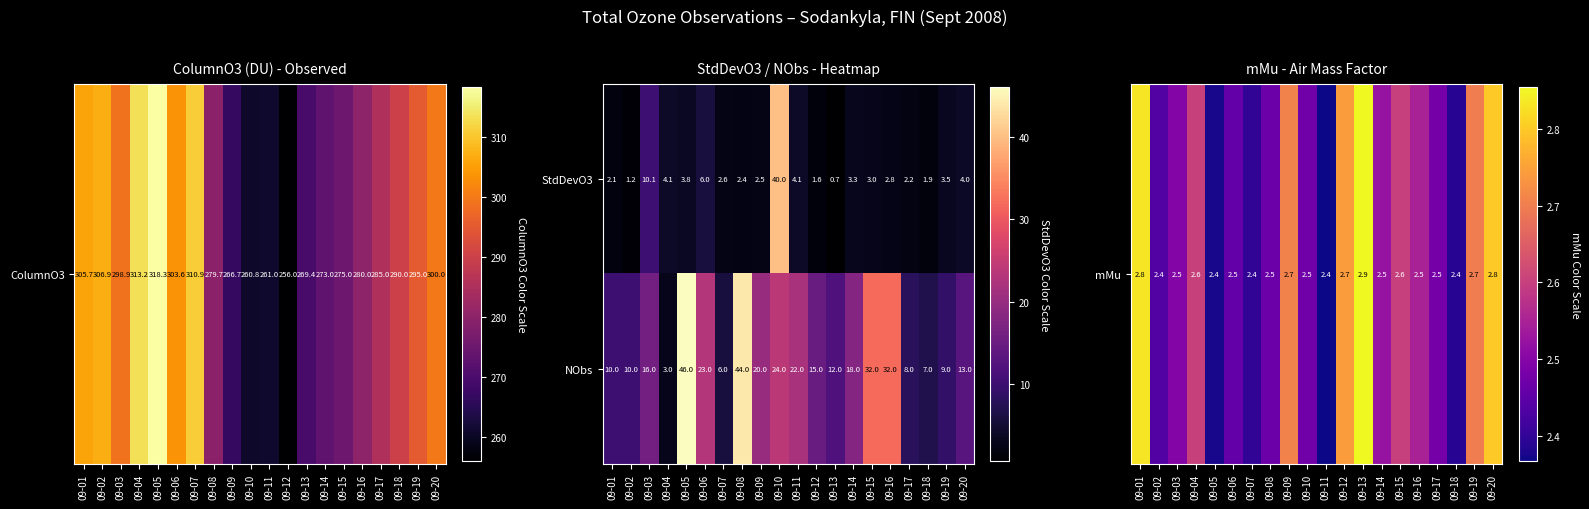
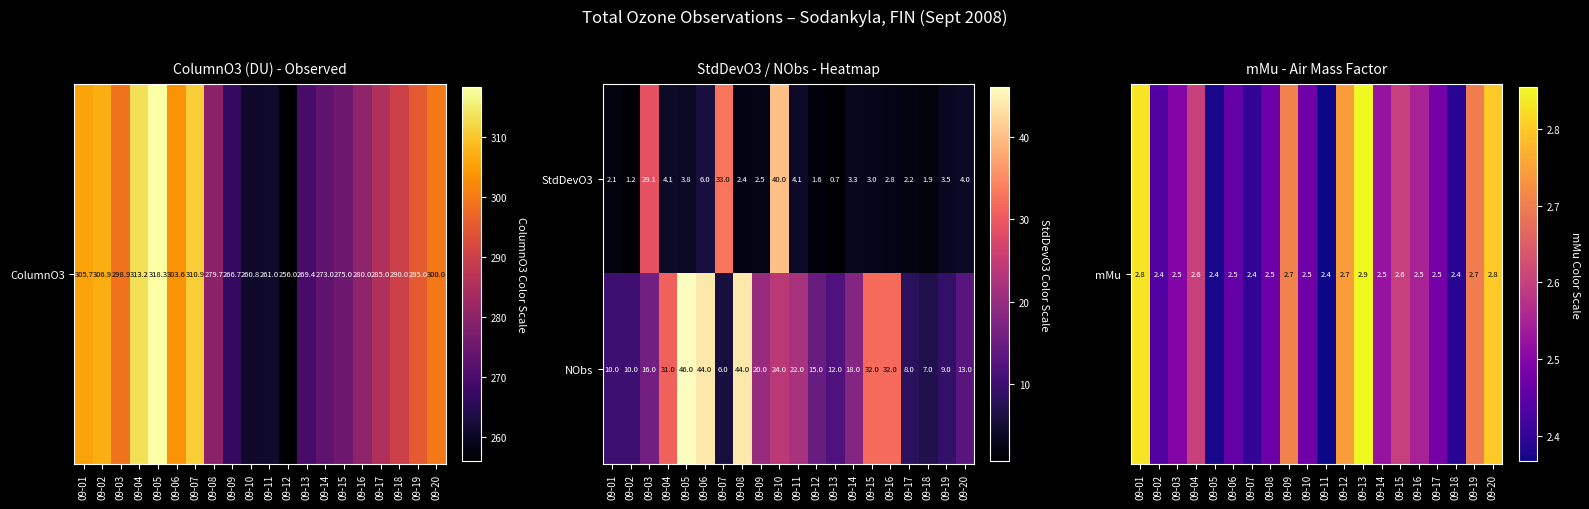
StdDevO3, 09-03: 10.1 -> 29.1
StdDevO3, 09-07: 2.6 -> 33.0
NObs, 09-04: 3.0 -> 31.0
NObs, 09-06: 23.0 -> 44.0
